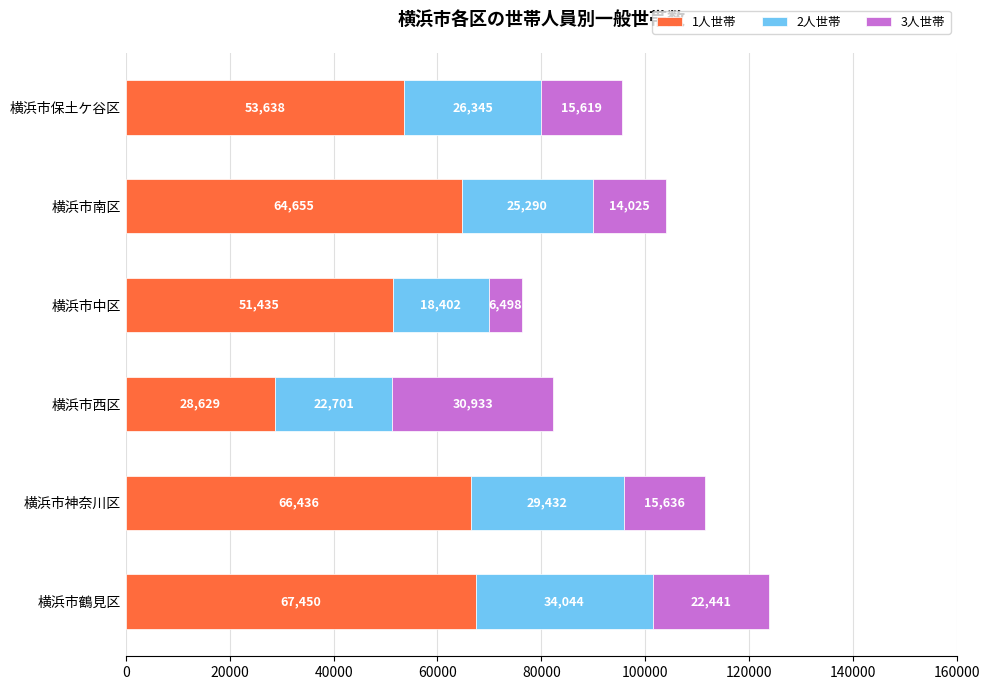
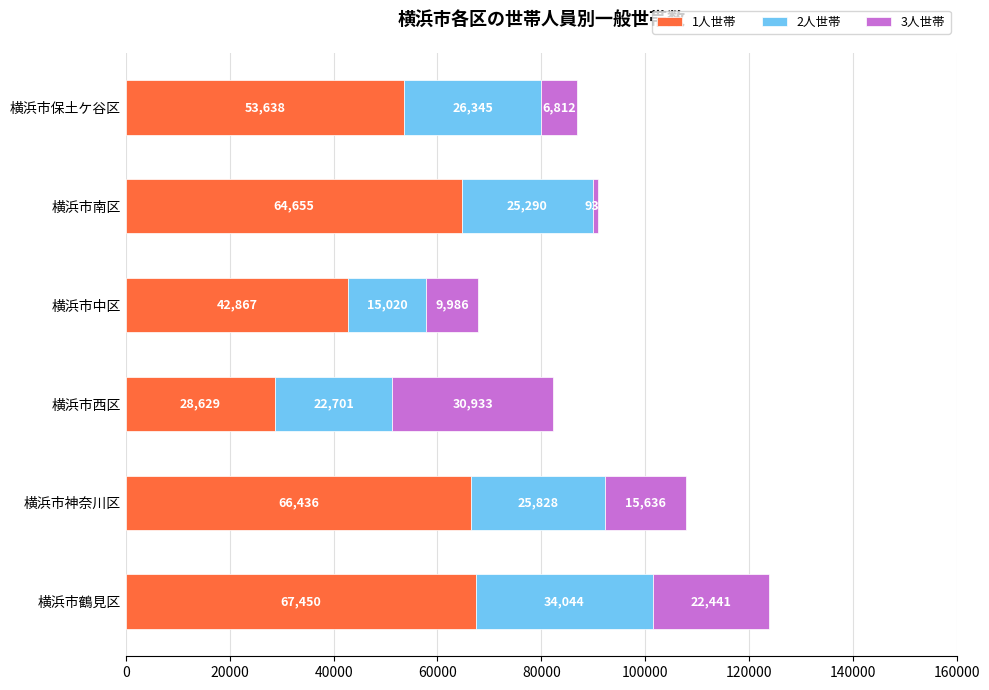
3人世帯, 横浜市保土ケ谷区: 15,619 -> 6,812
3人世帯, 横浜市南区: 14000 -> 1000
1人世帯, 横浜市中区: 51,435 -> 42,867
2人世帯, 横浜市中区: 18,402 -> 15,020
3人世帯, 横浜市中区: 6,498 -> 9,986
2人世帯, 横浜市神奈川区: 29,432 -> 25,828
